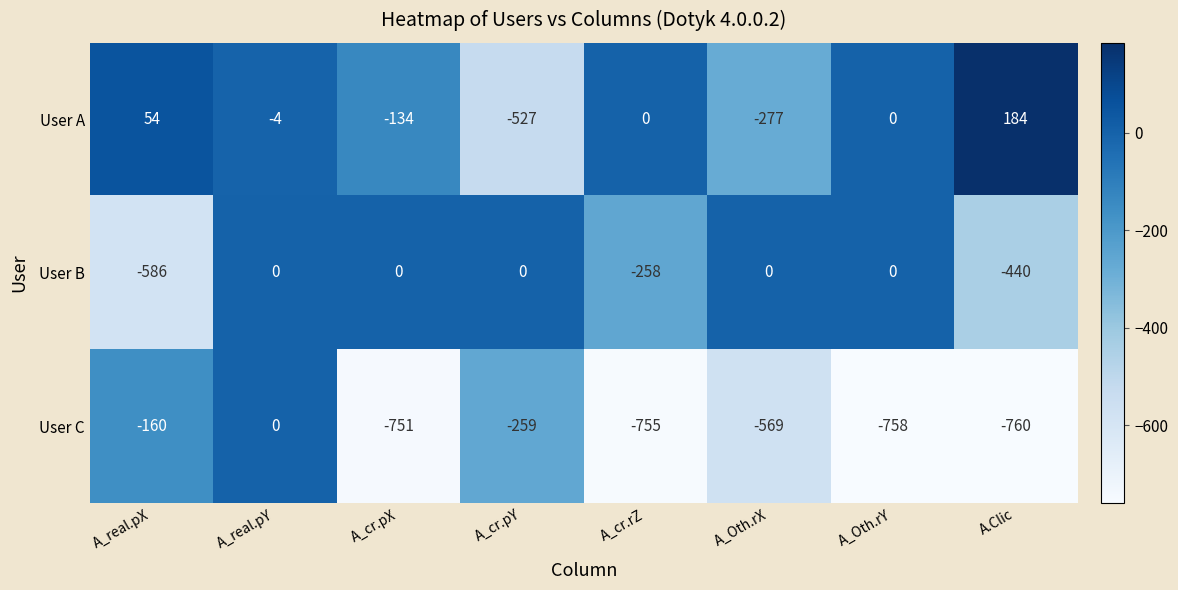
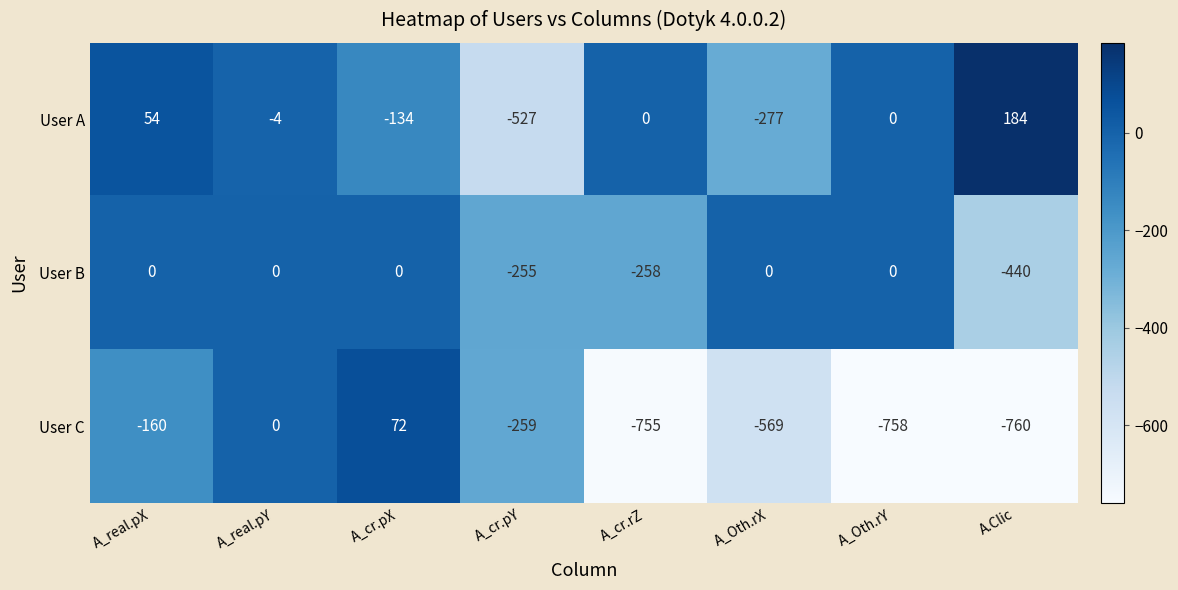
User B, A_real.pX: -586 -> 0
User B, A_cr.pY: 0 -> -255
User C, A_cr.pX: -751 -> 72
